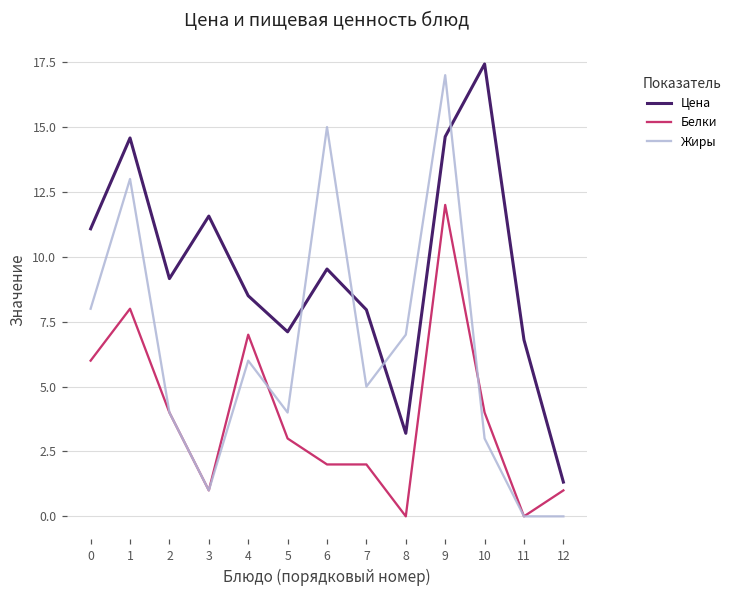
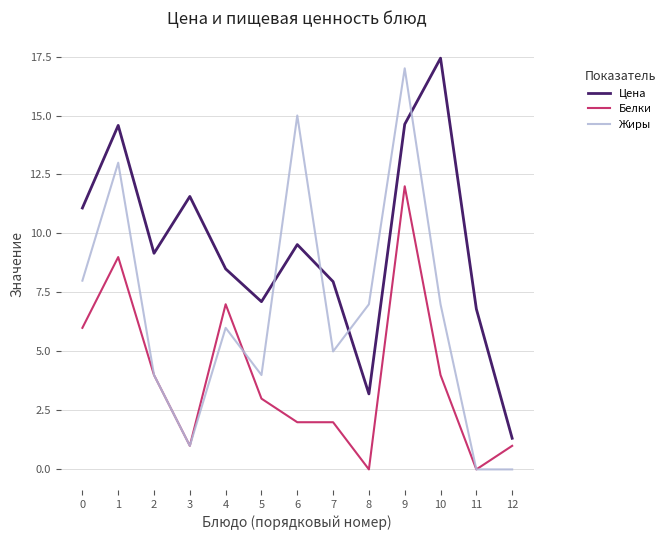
Белки, 1: 8 -> 9
Жиры, 10: 3 -> 7
